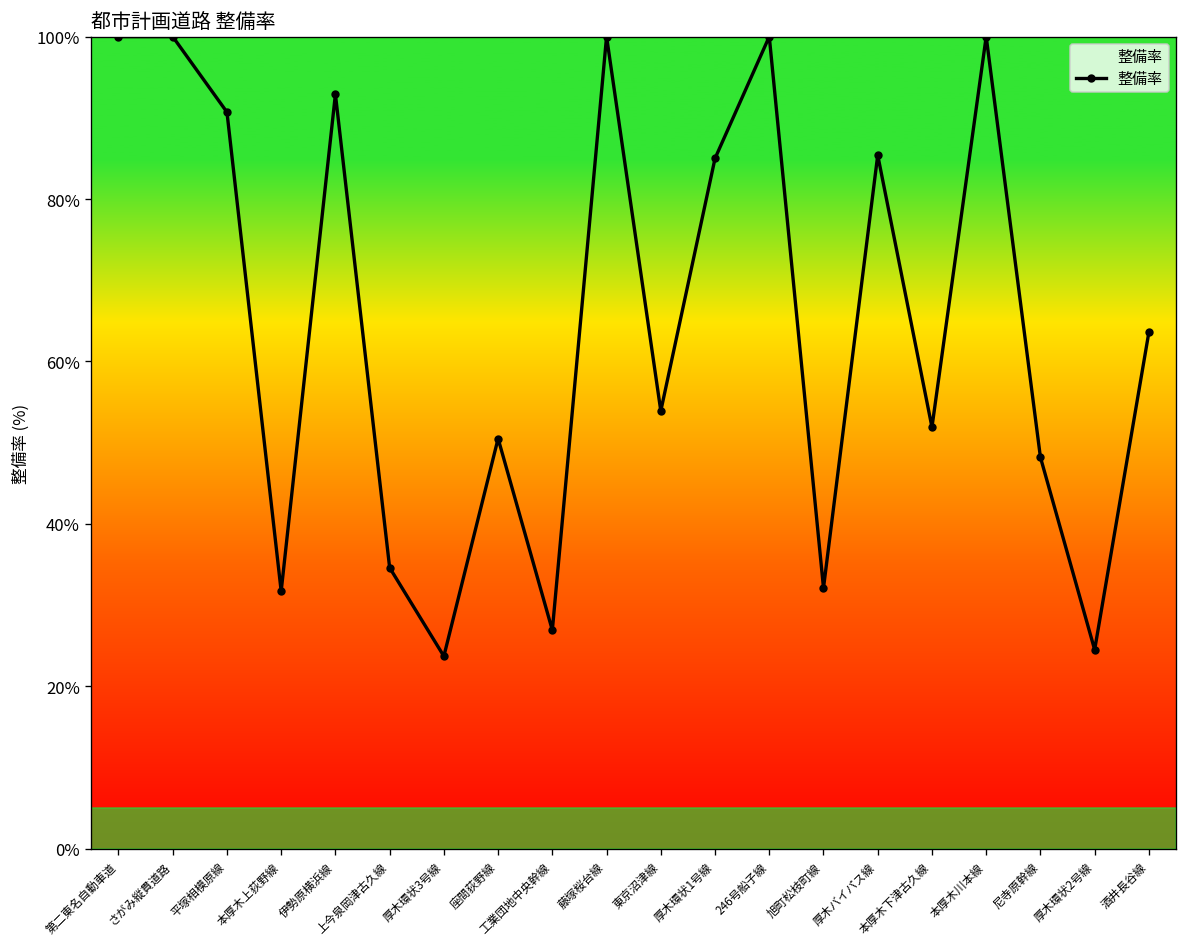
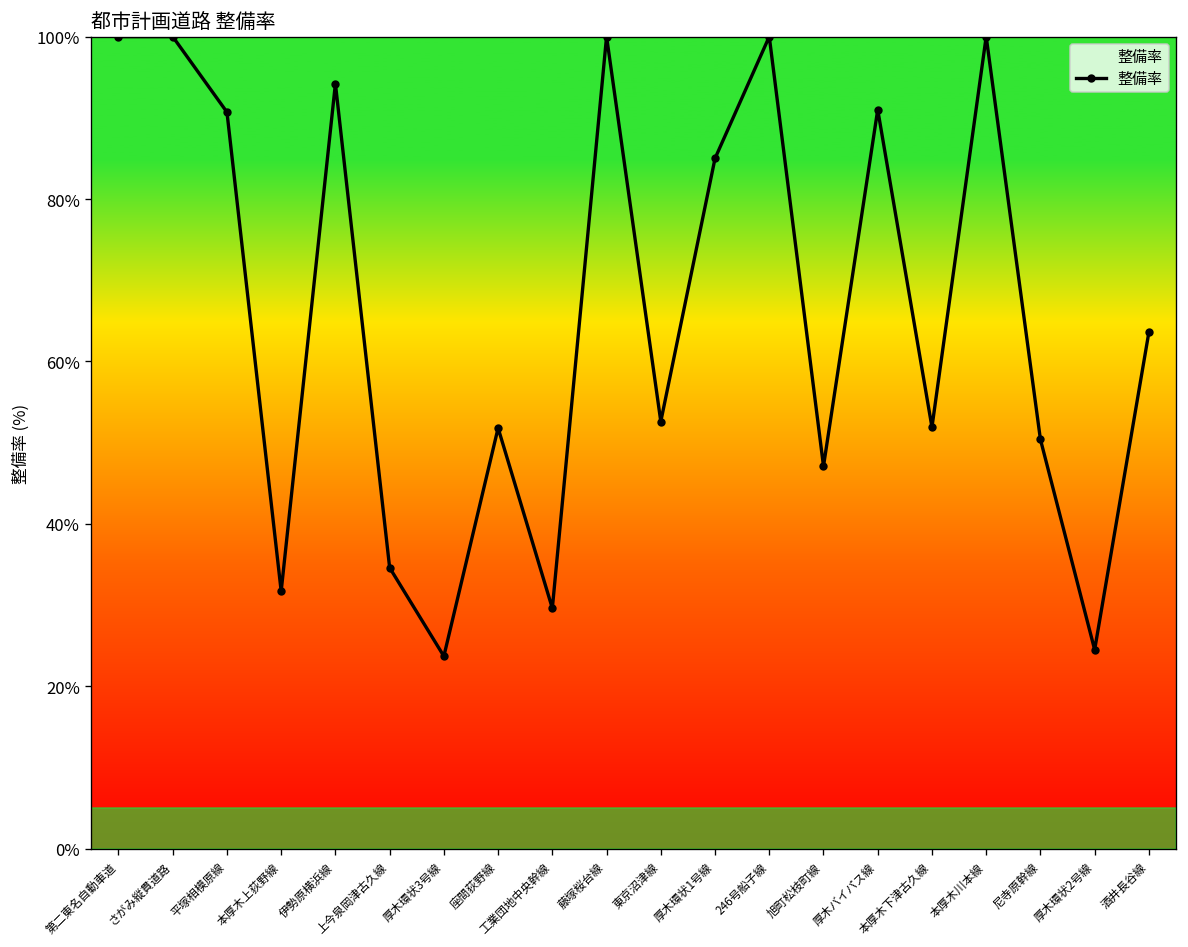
伊勢原横浜線: 93% -> 94%
座間荻野線: 51% -> 52%
工業団地中央幹線: 27% -> 30%
東京沼津線: 54% -> 53%
旭町松枝町線: 32% -> 47%
厚木バイパス線: 85% -> 91%
尼寺原幹線: 48% -> 50%
